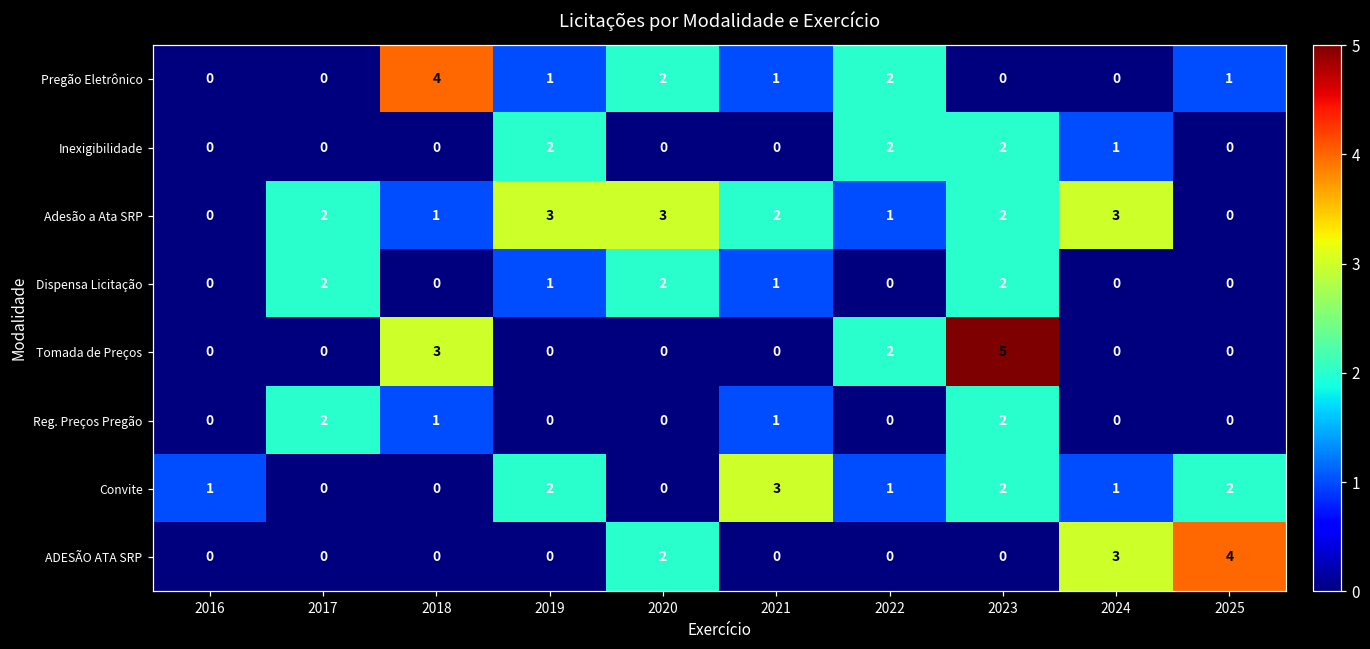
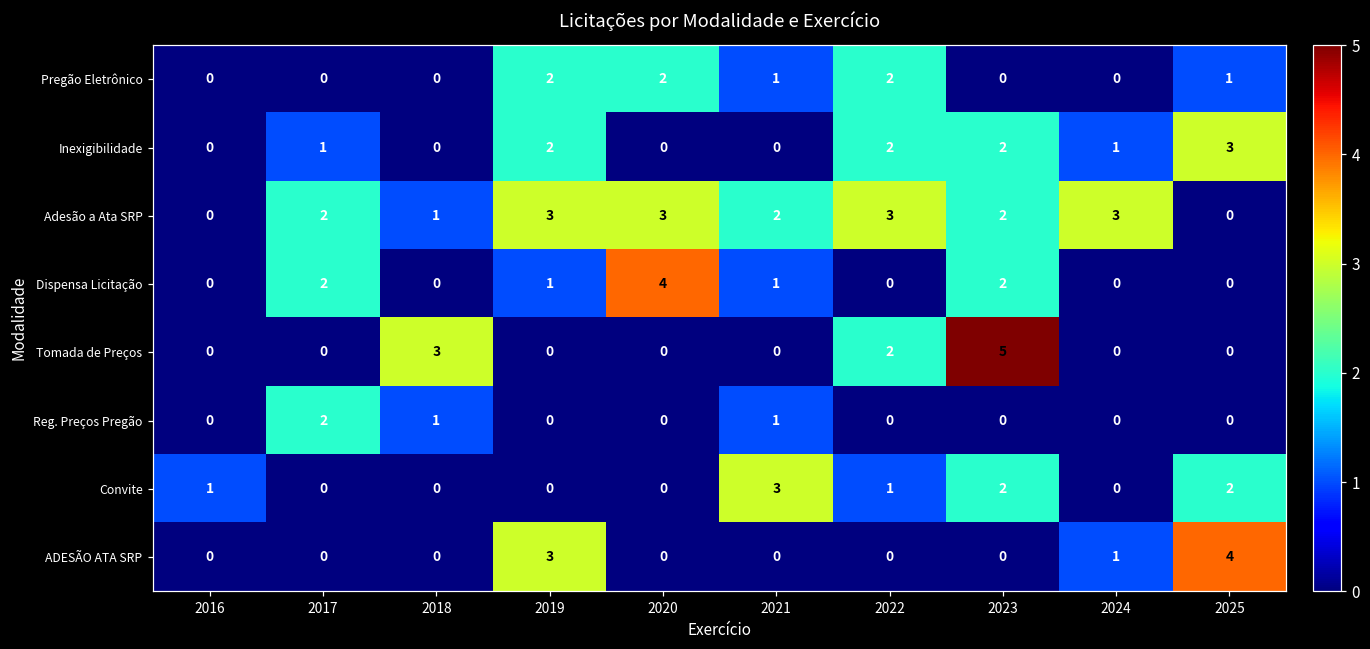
Pregão Eletrônico, 2018: 4 -> 0
Pregão Eletrônico, 2019: 1 -> 2
Inexigibilidade, 2017: 0 -> 1
Inexigibilidade, 2025: 0 -> 3
Adesão a Ata SRP, 2022: 1 -> 3
Dispensa Licitação, 2020: 2 -> 4
Reg. Preços Pregão, 2023: 2 -> 0
Convite, 2019: 2 -> 0
Convite, 2024: 1 -> 0
ADESÃO ATA SRP, 2019: 0 -> 3
ADESÃO ATA SRP, 2020: 2 -> 0
ADESÃO ATA SRP, 2024: 3 -> 1
